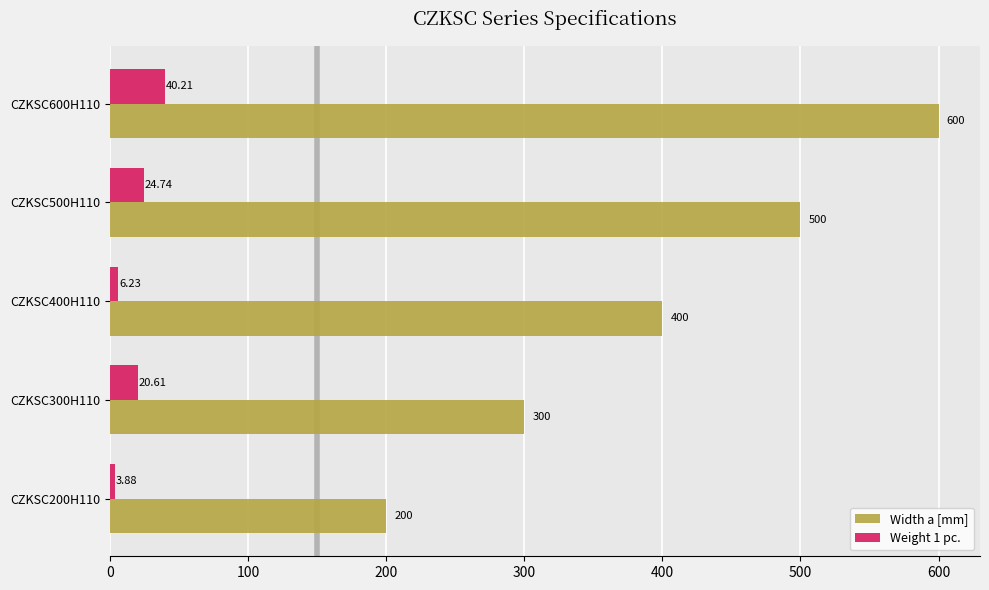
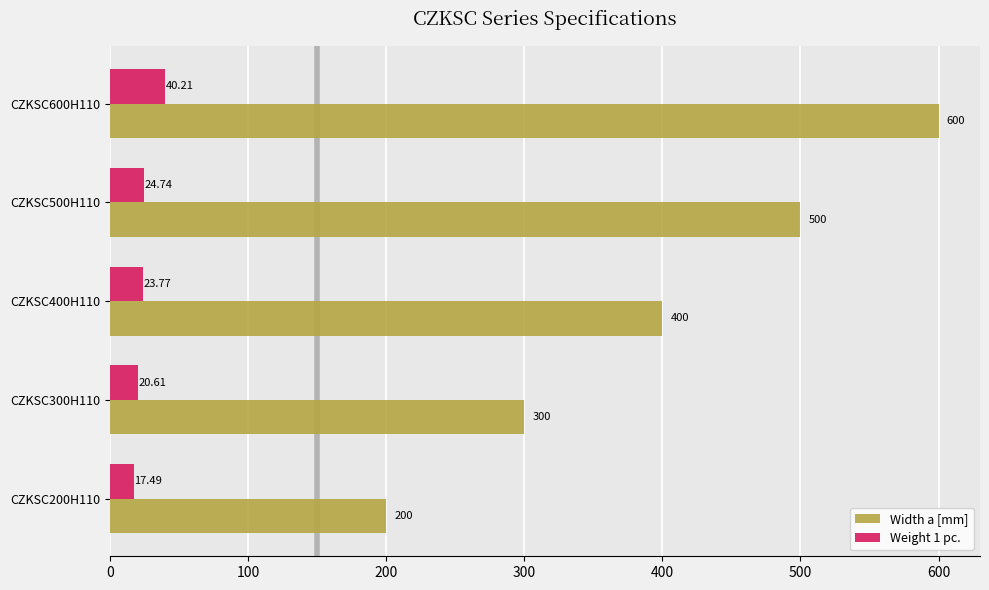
Weight 1 pc., CZKSC400H110: 6.23 -> 23.77
Weight 1 pc., CZKSC200H110: 3.88 -> 17.49
